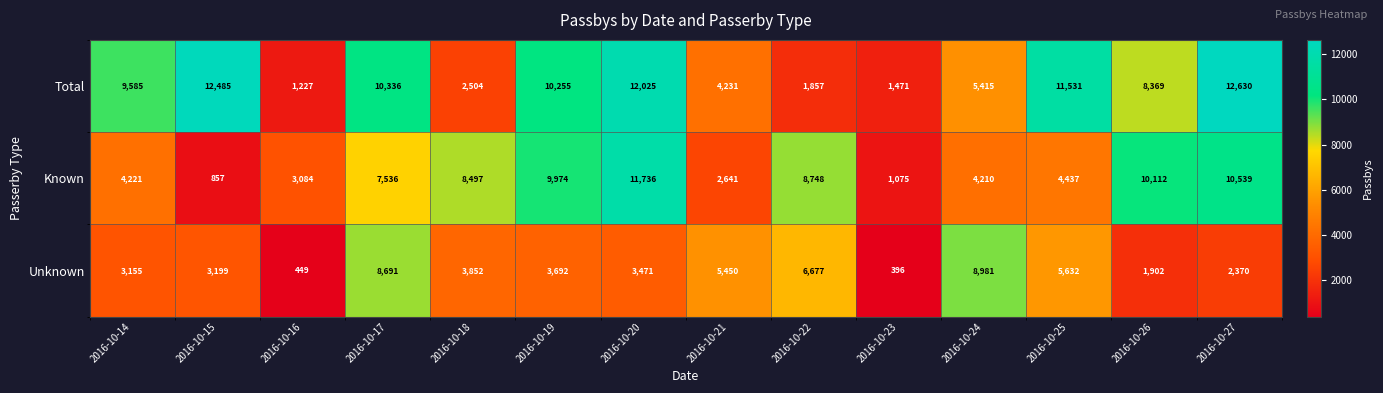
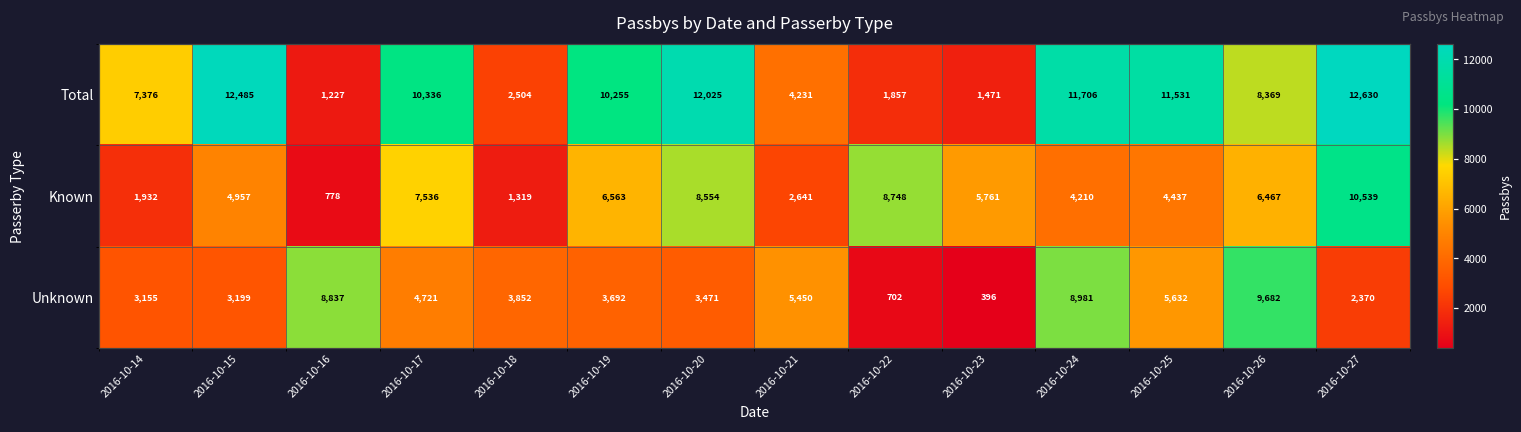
Total, 2016-10-14: 9,585 -> 7,376
Total, 2016-10-24: 5,415 -> 11,706
Known, 2016-10-14: 4,221 -> 1,932
Known, 2016-10-15: 857 -> 4,957
Known, 2016-10-16: 3,084 -> 778
Known, 2016-10-18: 8,497 -> 1,319
Known, 2016-10-19: 9,974 -> 6,563
Known, 2016-10-20: 11,736 -> 8,554
Known, 2016-10-23: 1,075 -> 5,761
Known, 2016-10-26: 10,112 -> 6,467
Unknown, 2016-10-16: 449 -> 8,837
Unknown, 2016-10-17: 8,691 -> 4,721
Unknown, 2016-10-22: 6,677 -> 702
Unknown, 2016-10-26: 1,902 -> 9,682
